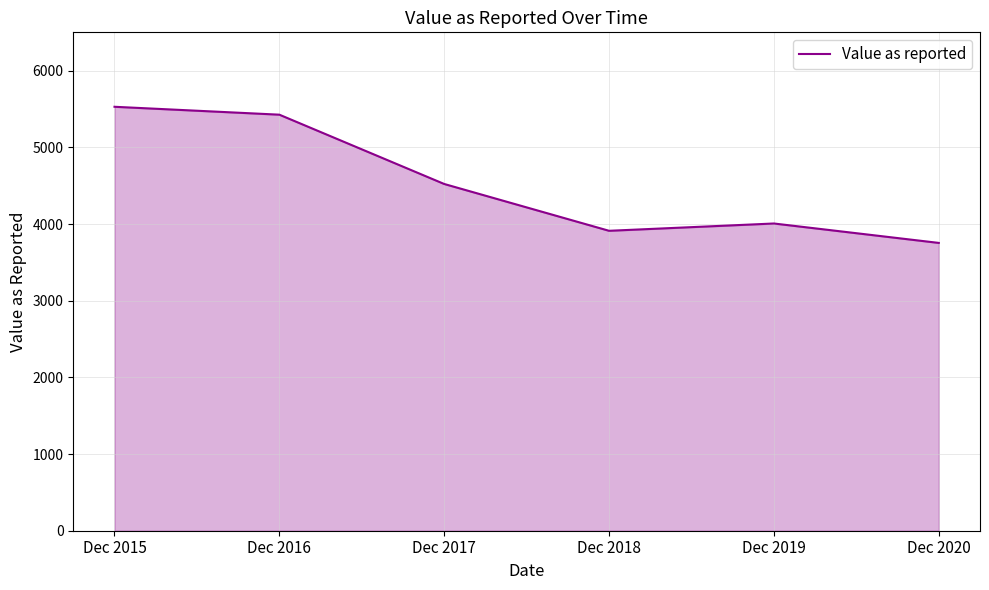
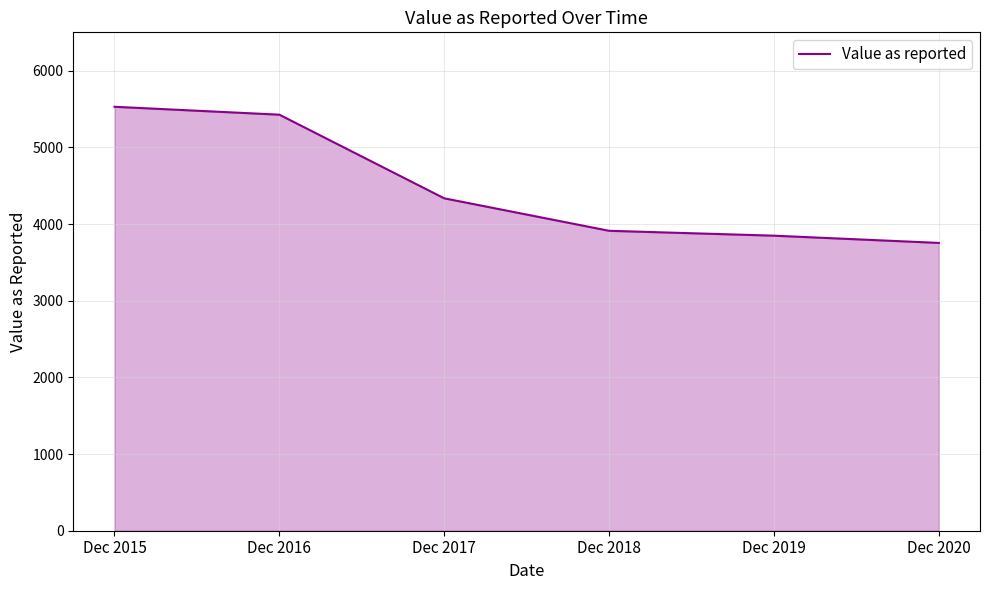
Dec 2017: 4500 -> 4300
Dec 2019: 4000 -> 3800
